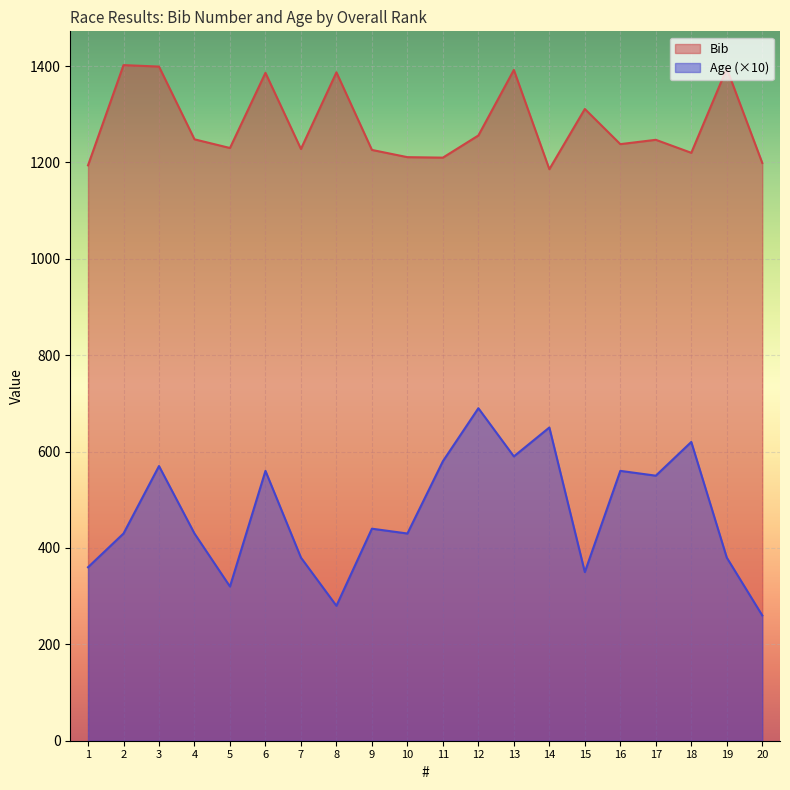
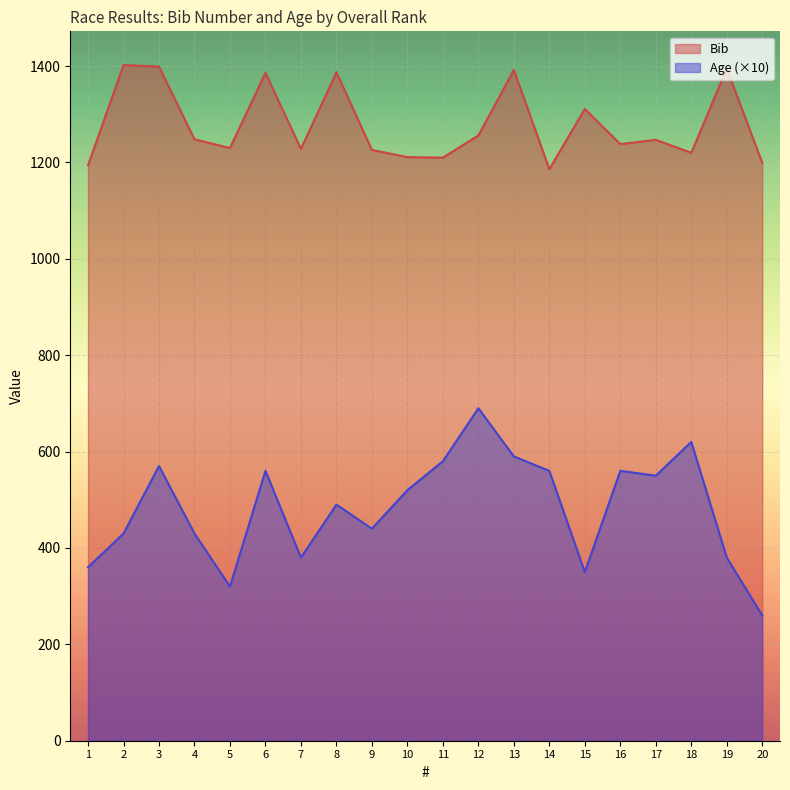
Age (×10), 8: 280 -> 490
Age (×10), 10: 430 -> 520
Age (×10), 14: 650 -> 560
